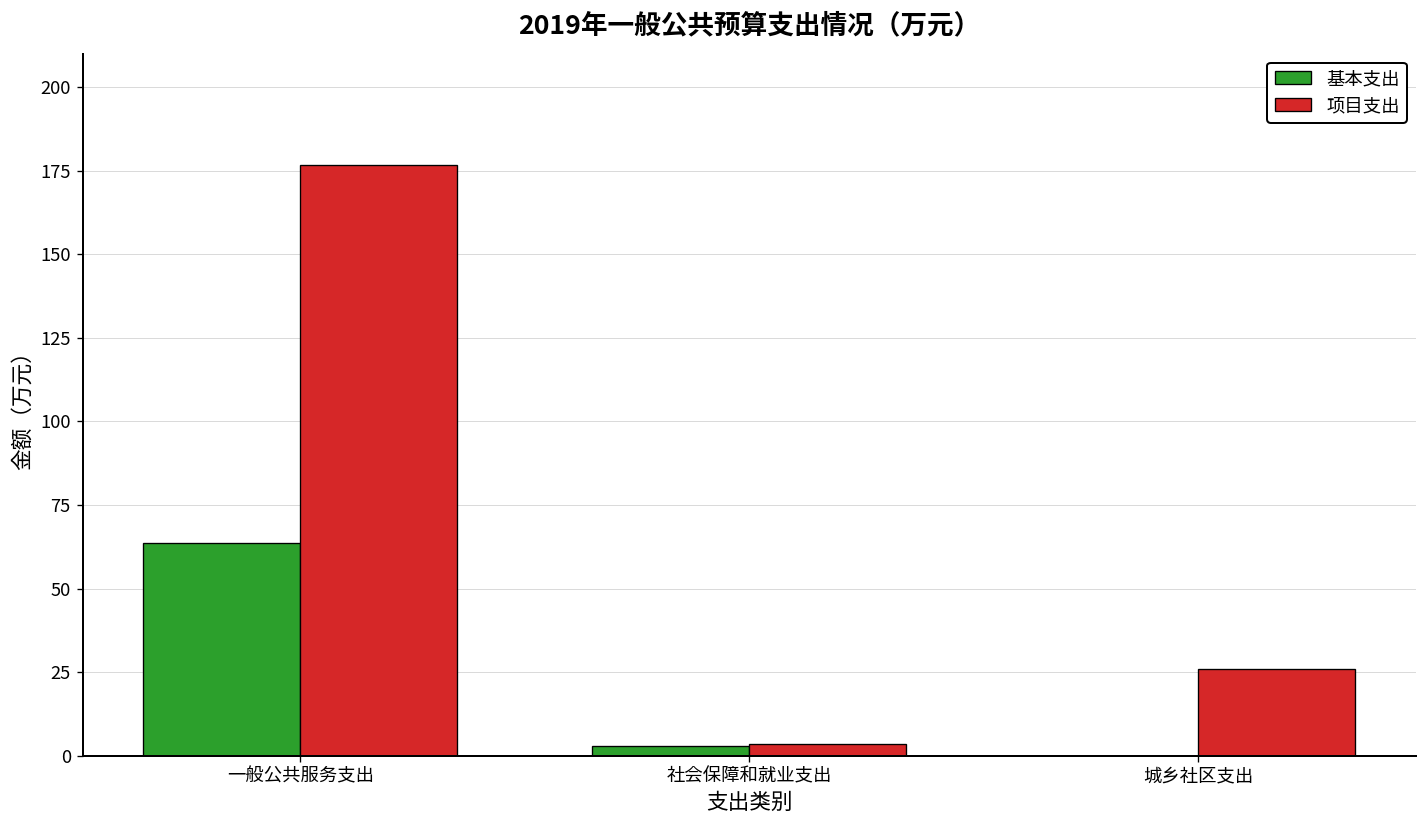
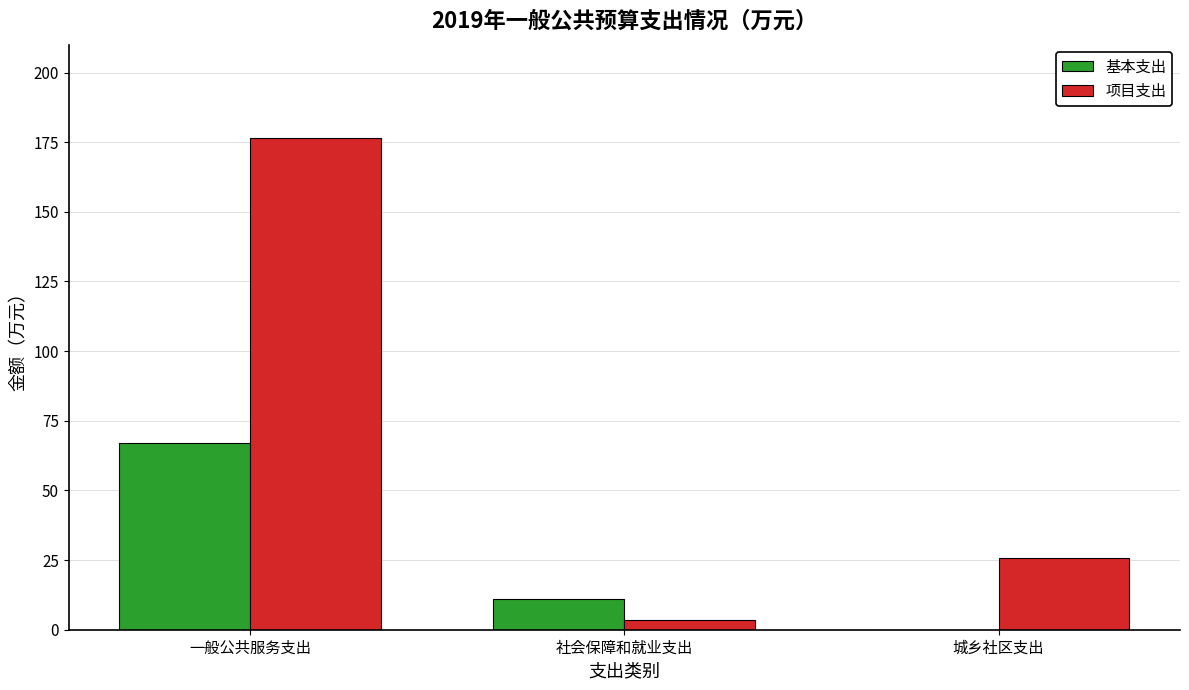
基本支出, 一般公共服务支出: 64 -> 67
基本支出, 社会保障和就业支出: 3 -> 11
